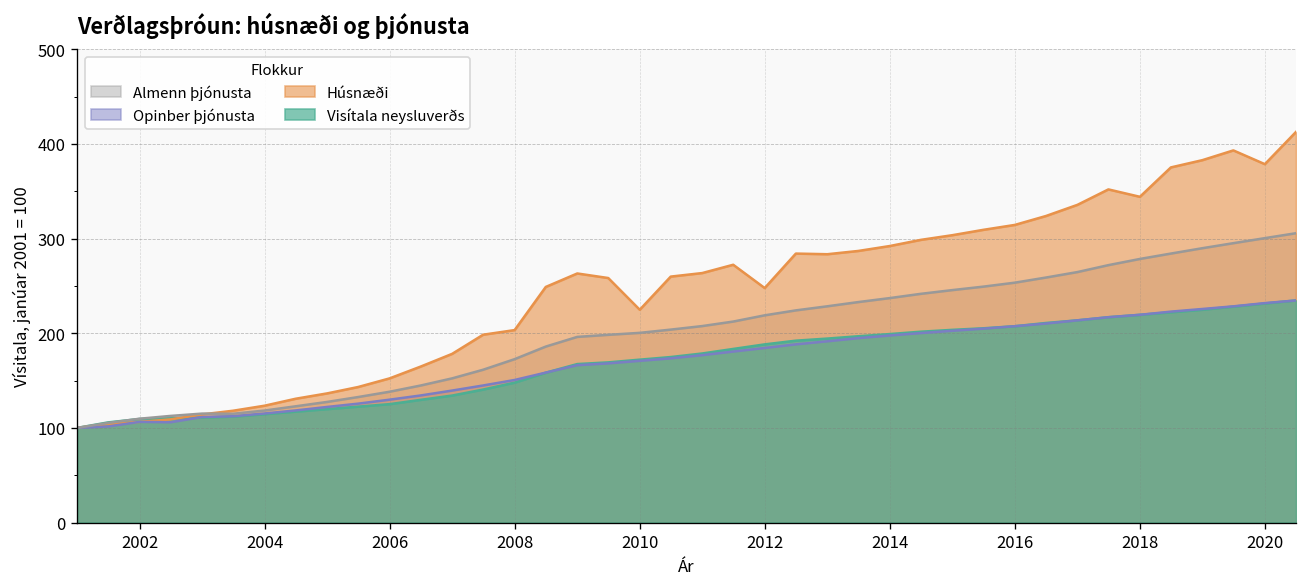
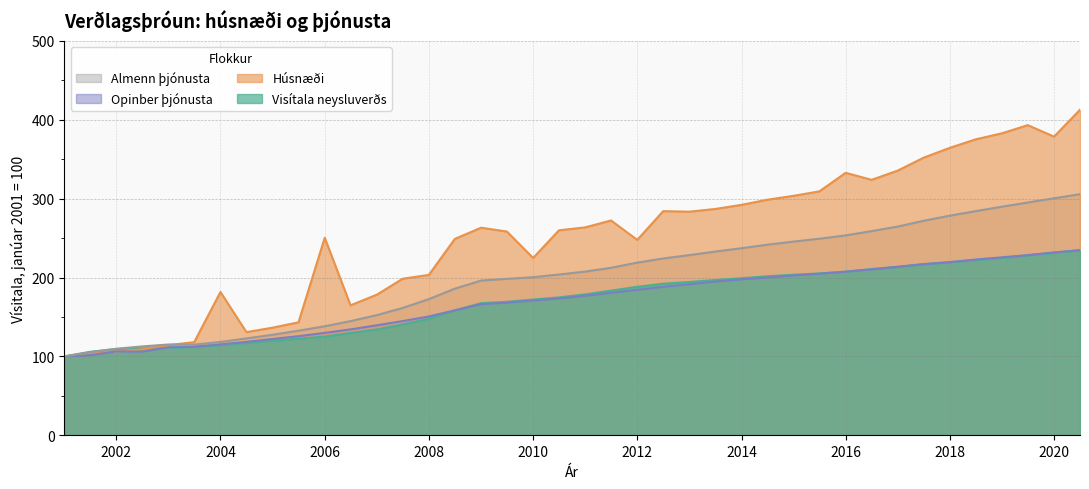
Húsnæði, 2004: 120 -> 180
Húsnæði, 2006: 150 -> 250
Húsnæði, 2016: 310 -> 330
Húsnæði, 2018: 340 -> 360
